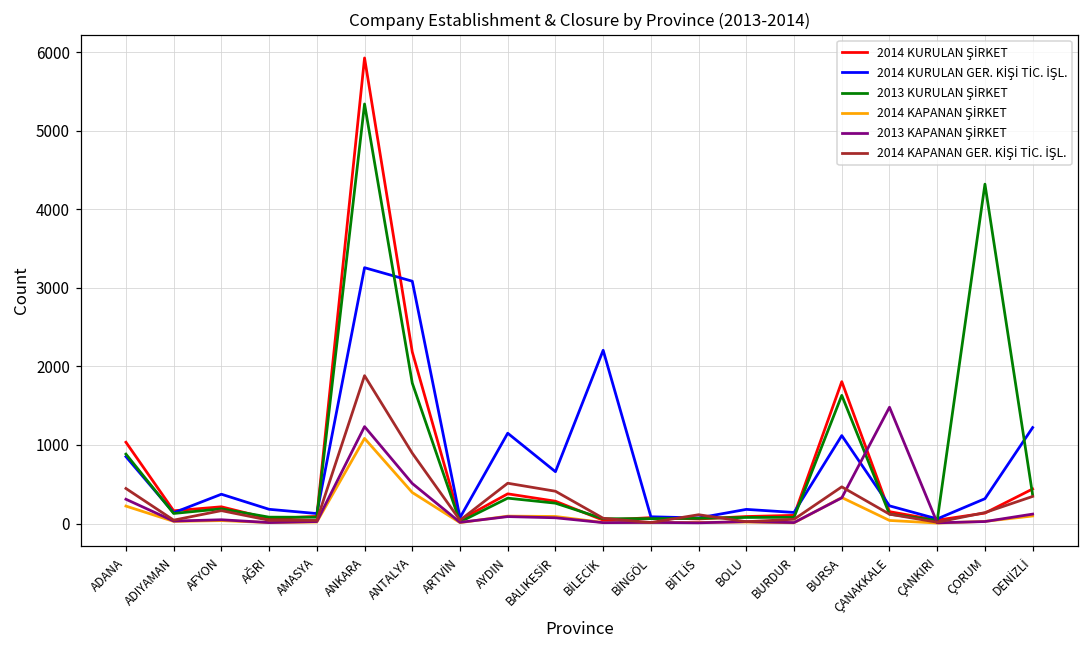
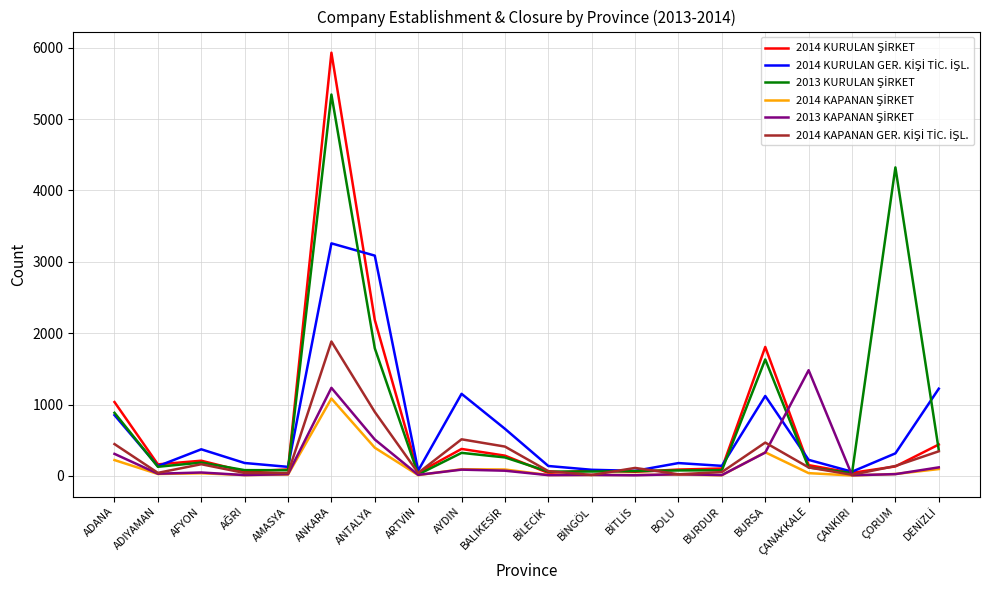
2014 KURULAN GER. KİŞİ TİC. İŞL., BİLECİK: 2200 -> 100
